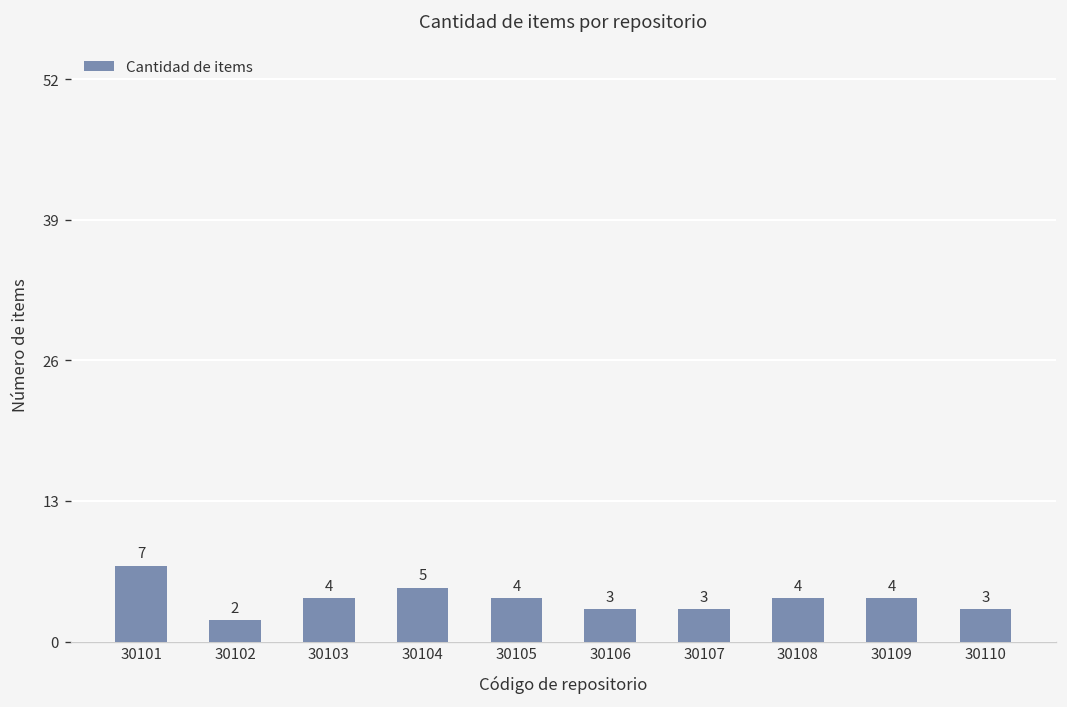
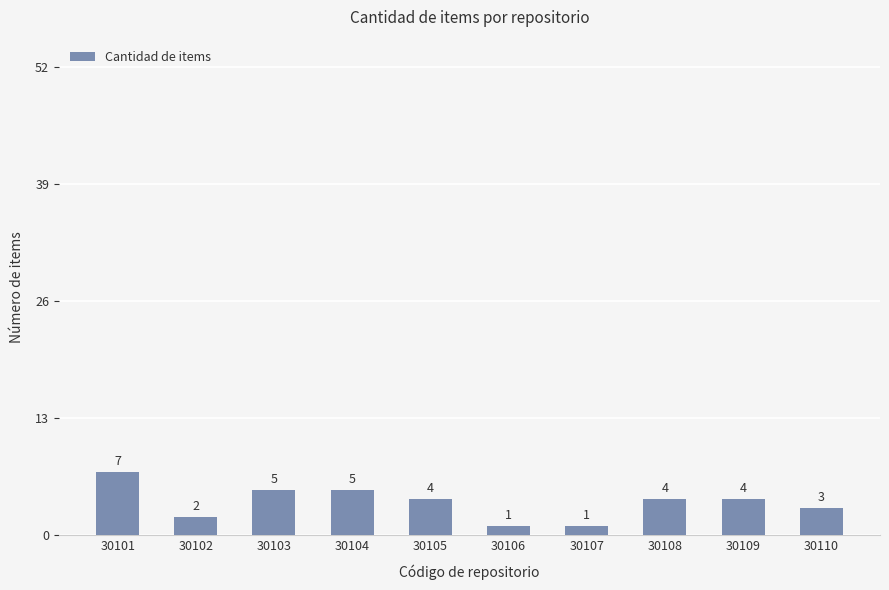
30103: 4 -> 5
30106: 3 -> 1
30107: 3 -> 1
